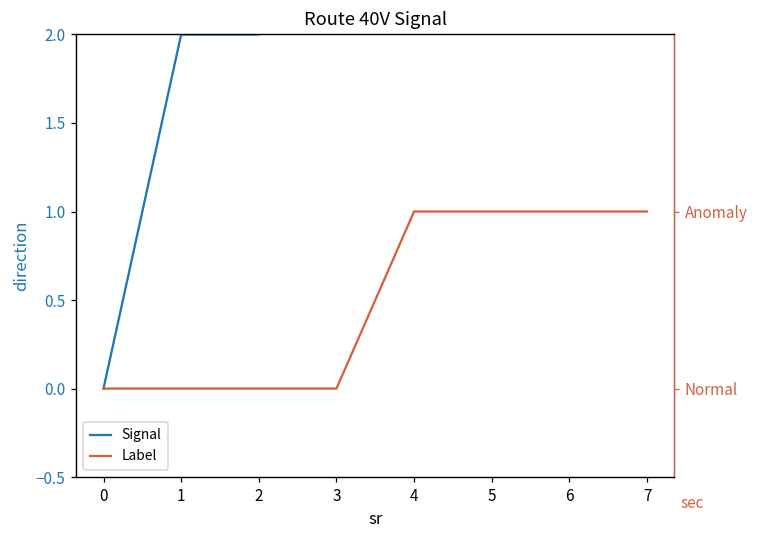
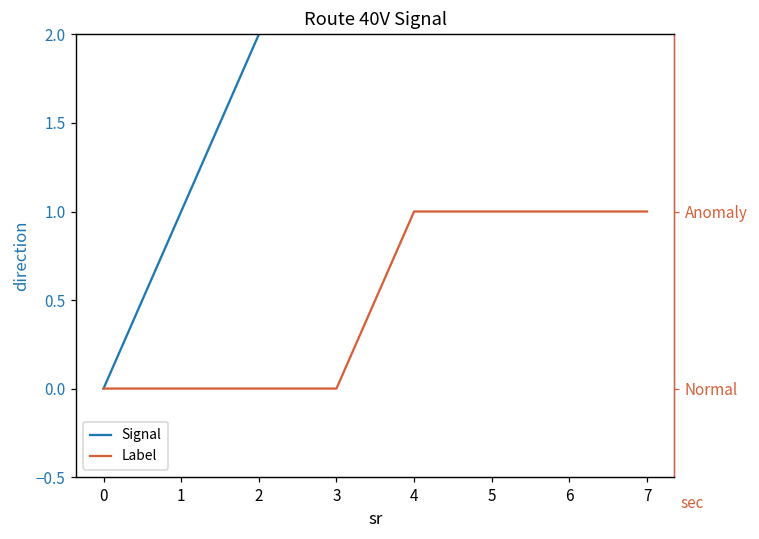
Signal, 1: 2 -> 1
